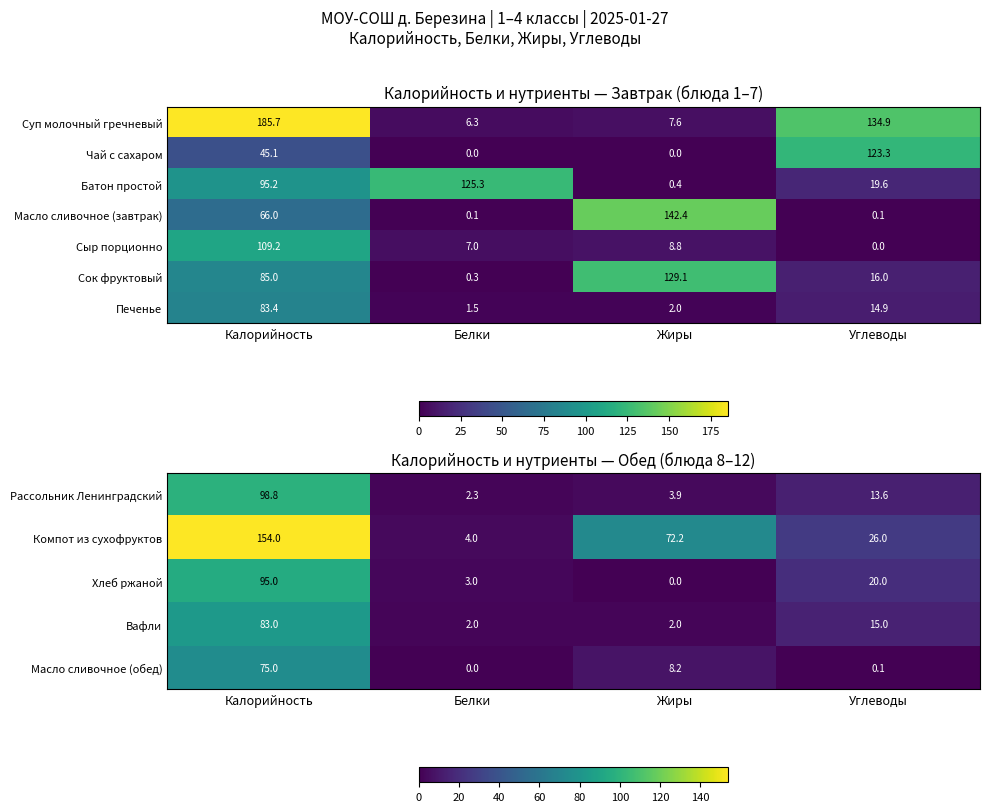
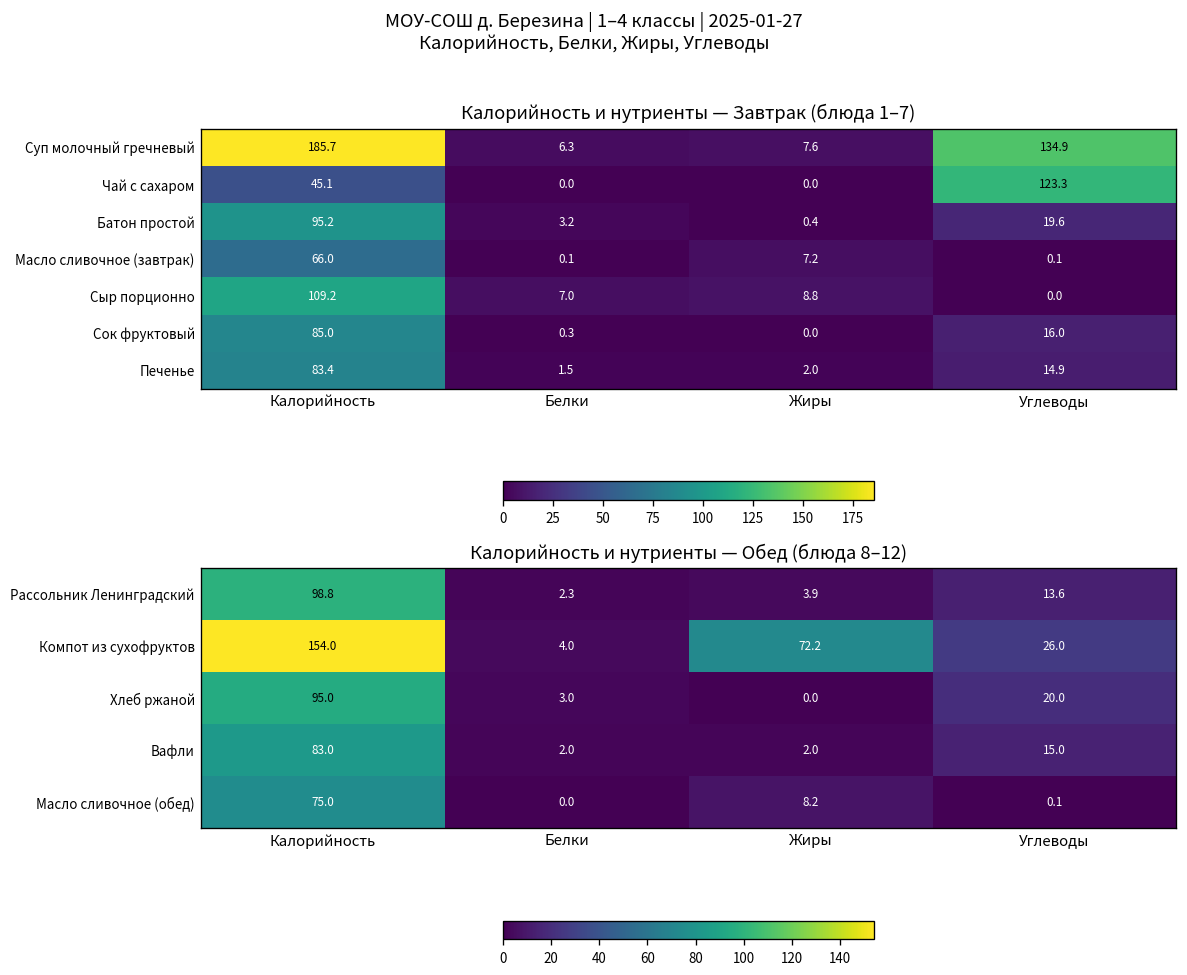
Калорийность и нутриенты — Завтрак (блюда 1–7), Батон простой, Белки: 125.3 -> 3.2
Калорийность и нутриенты — Завтрак (блюда 1–7), Масло сливочное (завтрак), Жиры: 142.4 -> 7.2
Калорийность и нутриенты — Завтрак (блюда 1–7), Сок фруктовый, Жиры: 129.1 -> 0.0
